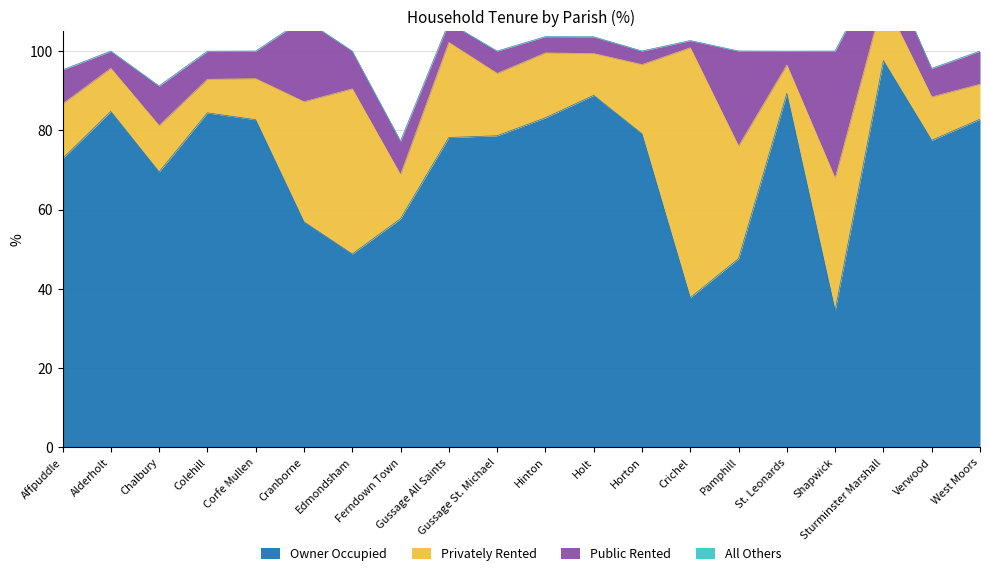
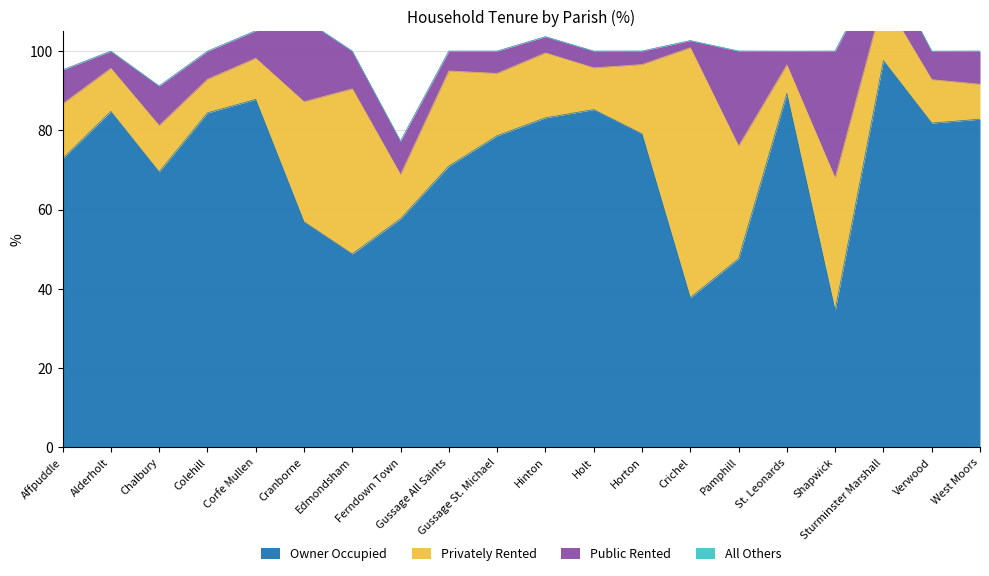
Owner Occupied, Corfe Mullen: 83 -> 88
Owner Occupied, Gussage All Saints: 78 -> 71
Owner Occupied, Holt: 89 -> 85
Owner Occupied, Verwood: 78 -> 82
